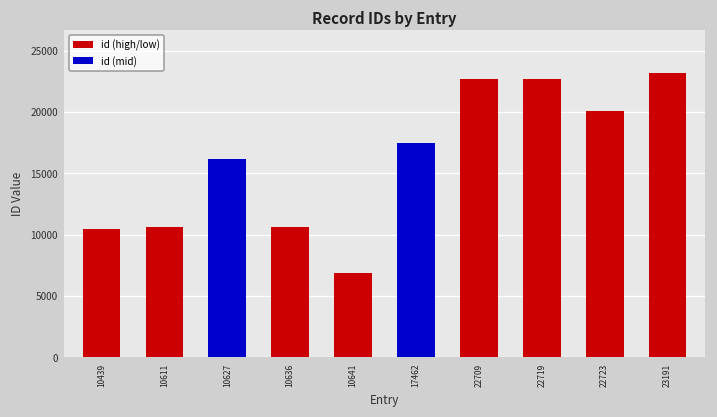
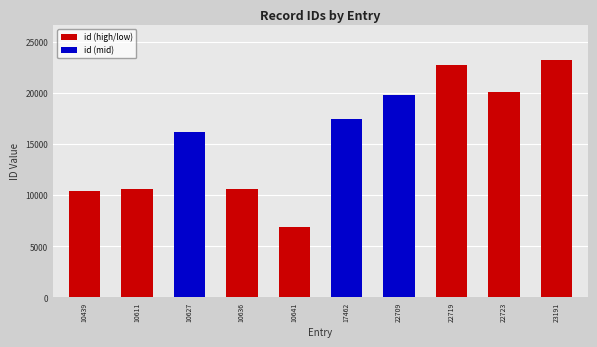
22709: 22700 -> 19800
